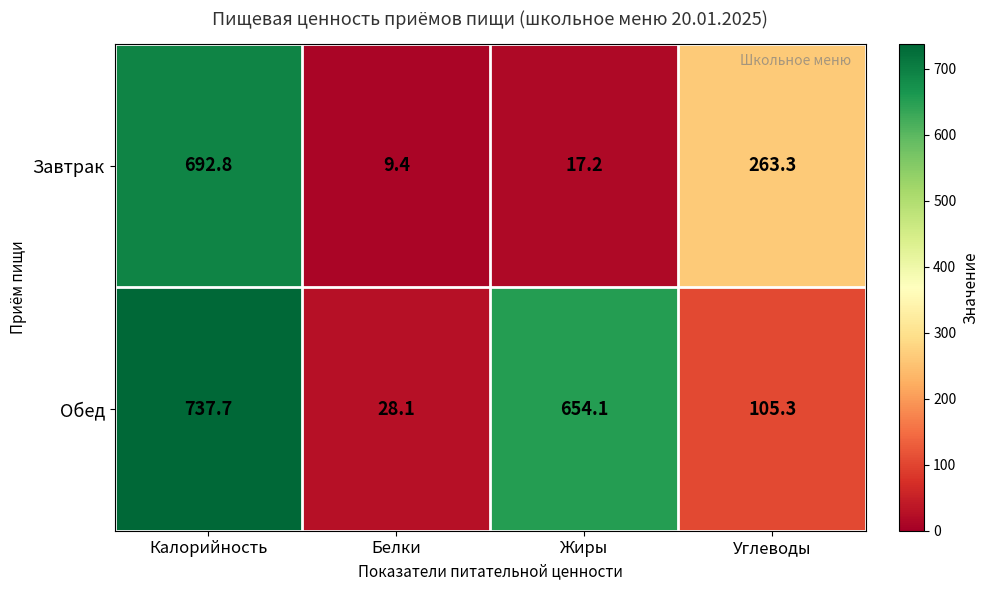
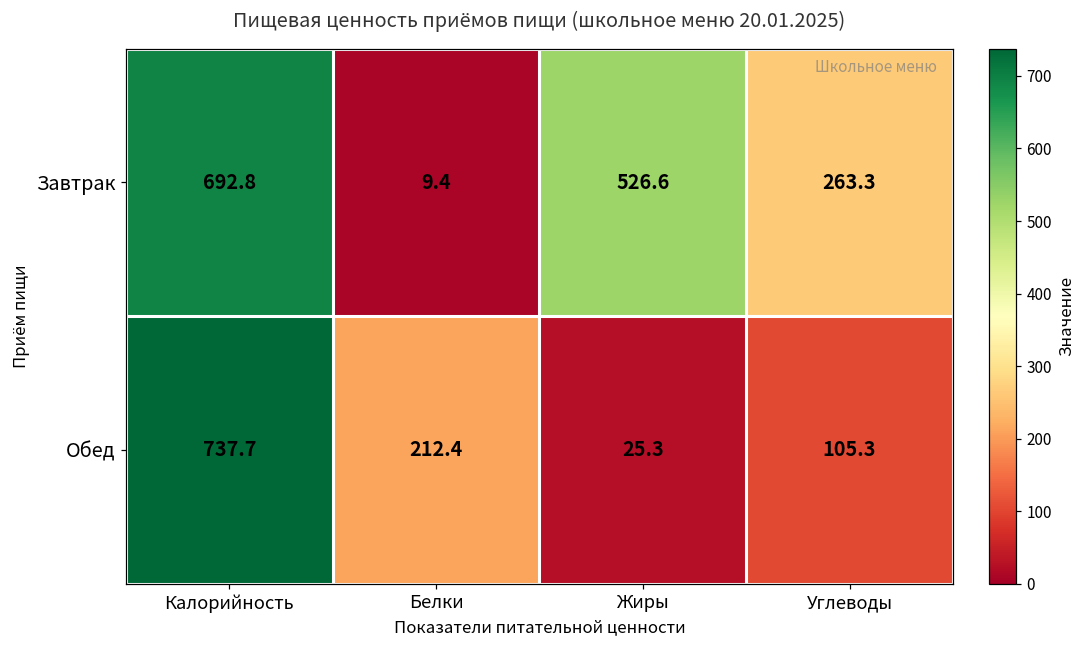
Завтрак, Жиры: 17.2 -> 526.6
Обед, Белки: 28.1 -> 212.4
Обед, Жиры: 654.1 -> 25.3
